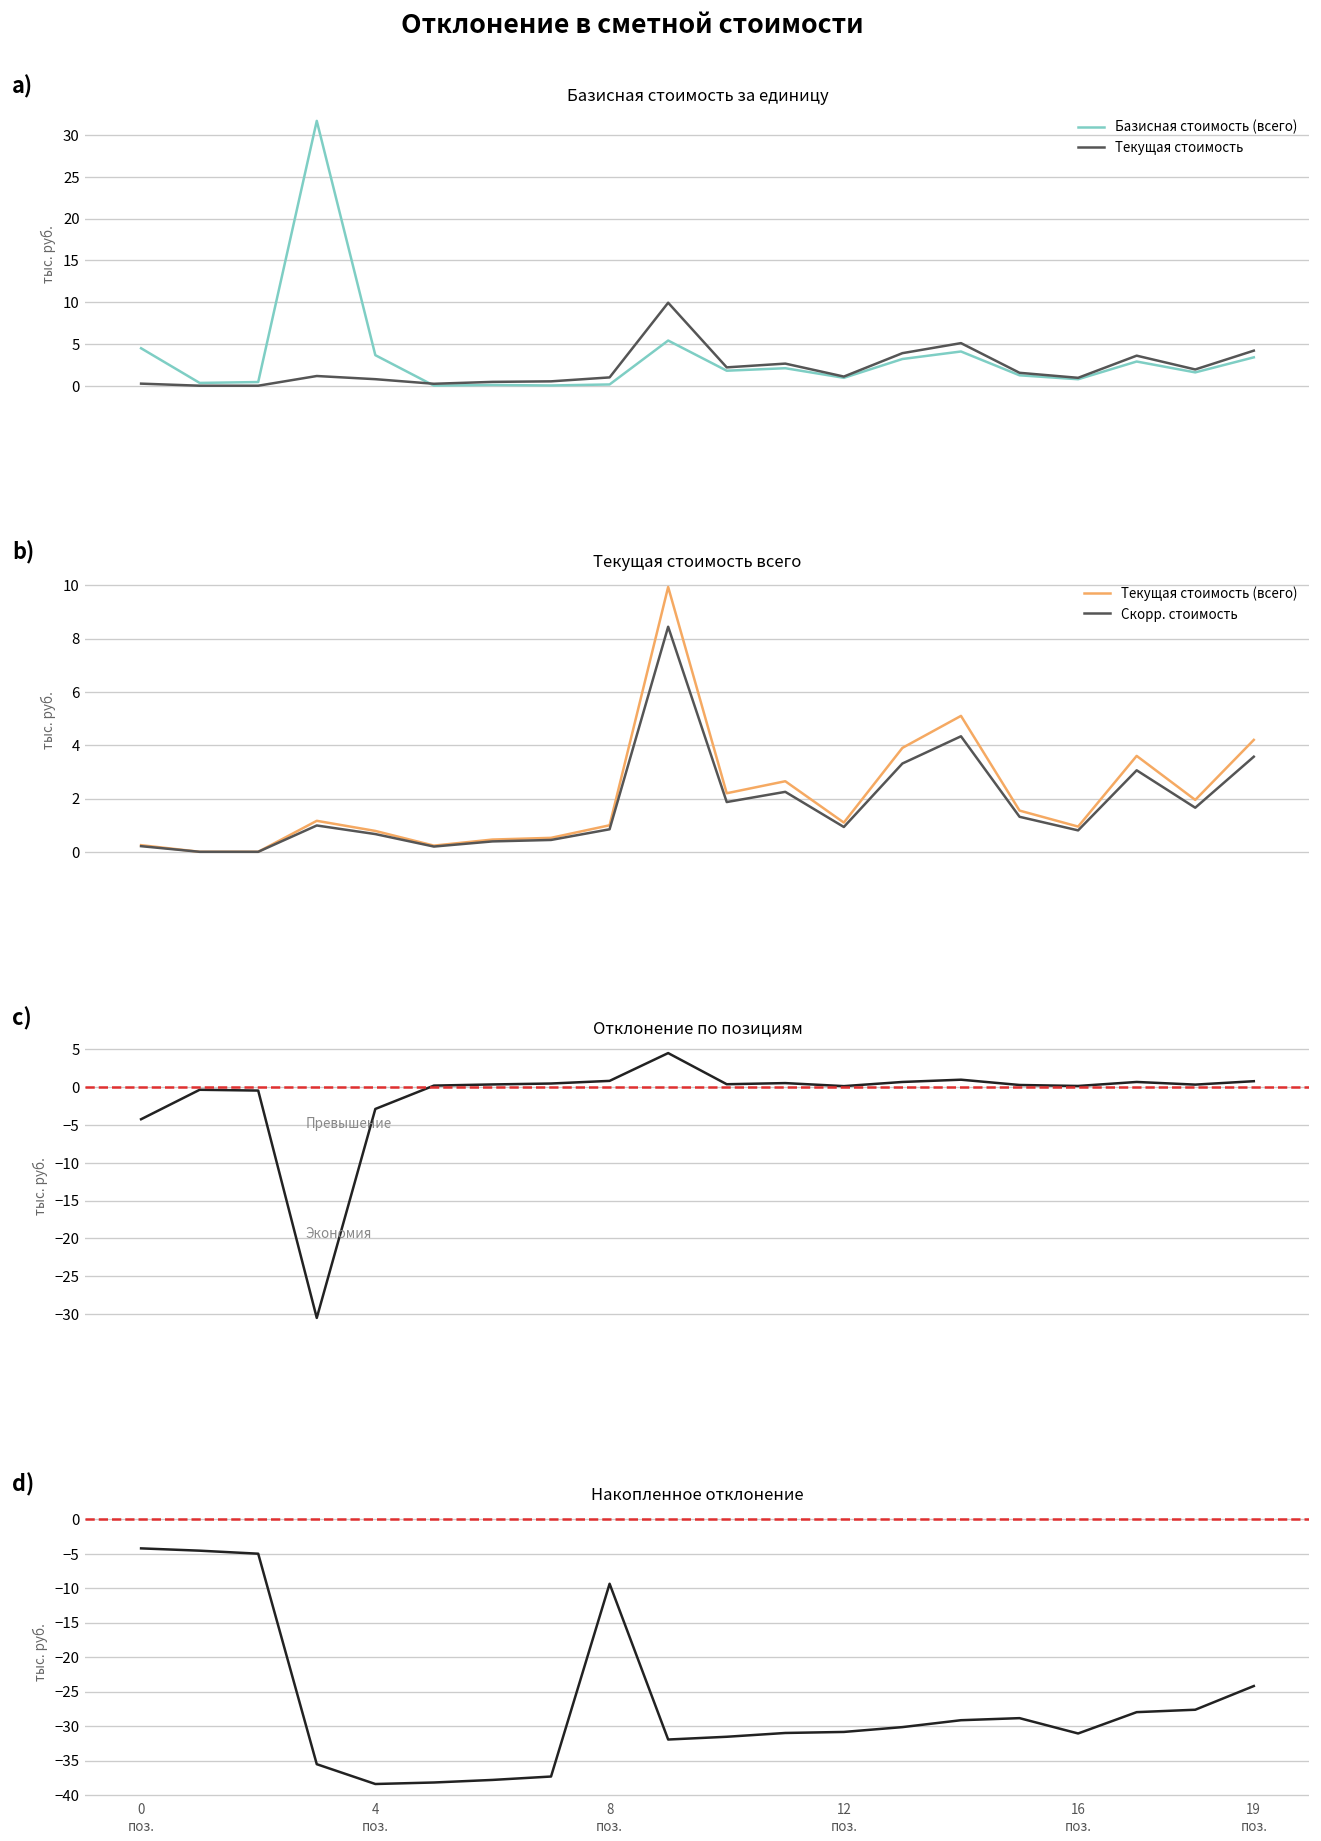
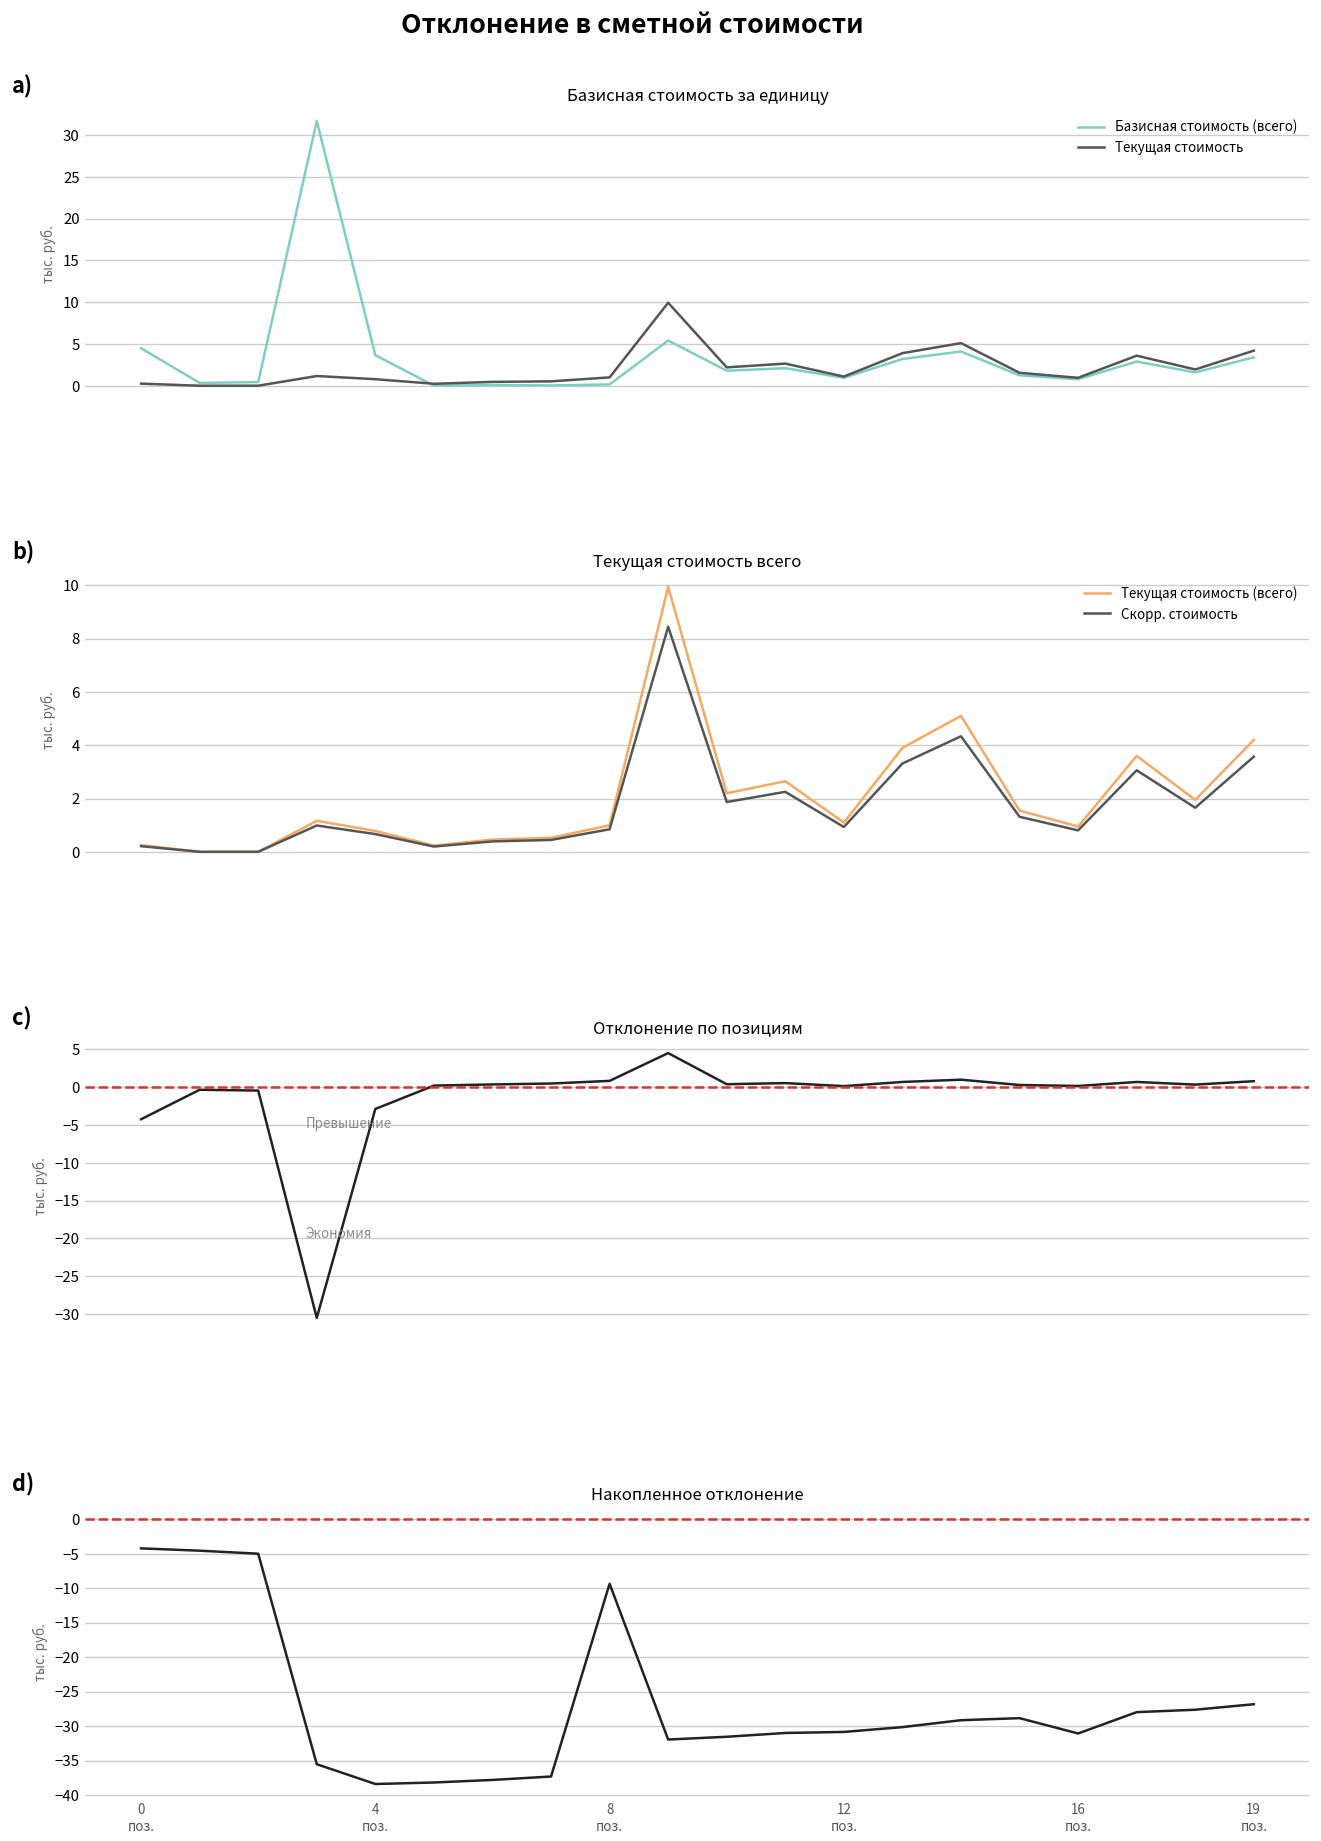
Накопленное отклонение, 19 поз.: -24 -> -27
